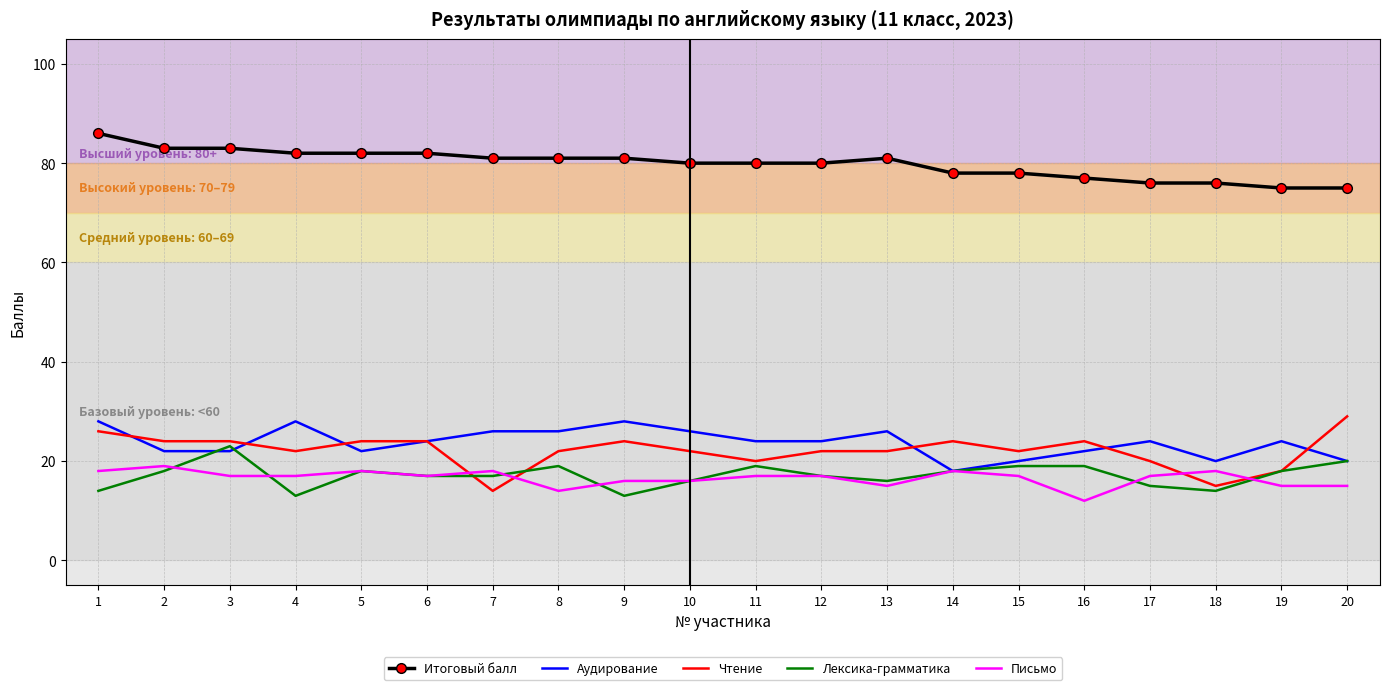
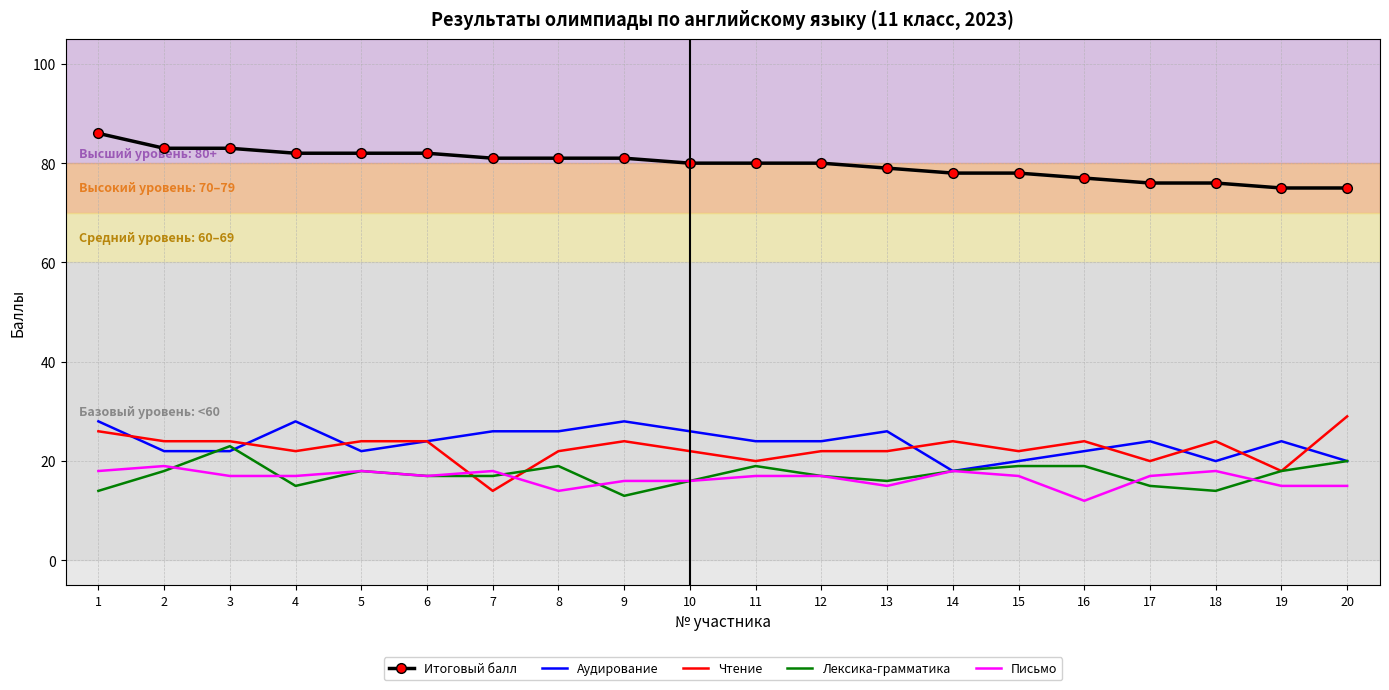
Лексика-грамматика, 4: 13 -> 15
Итоговый балл, 13: 81 -> 79
Чтение, 18: 15 -> 24
